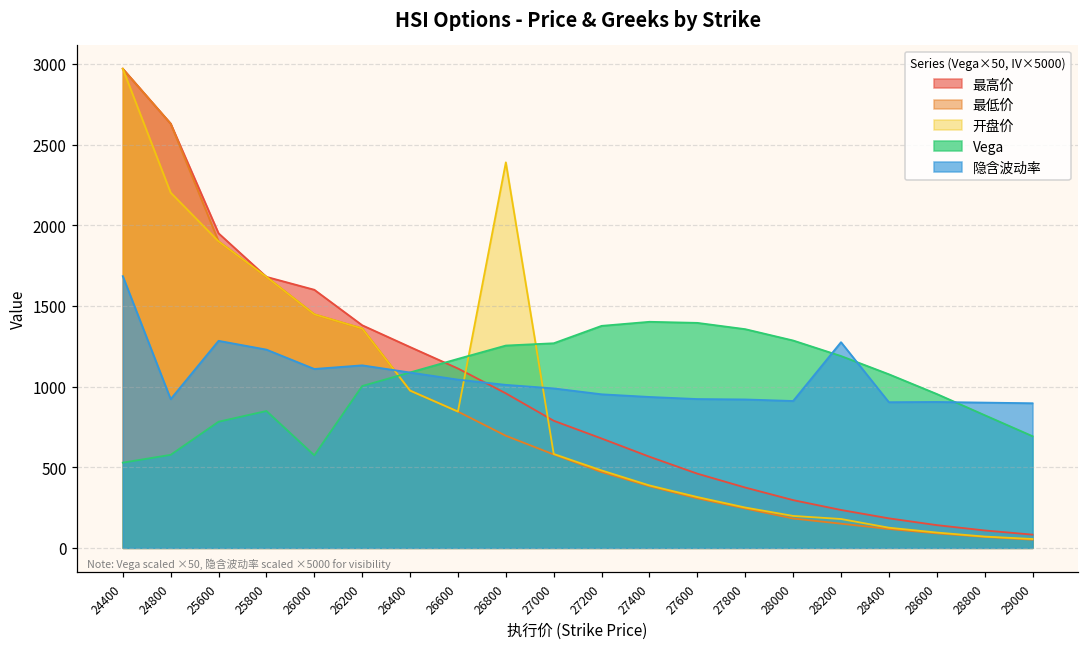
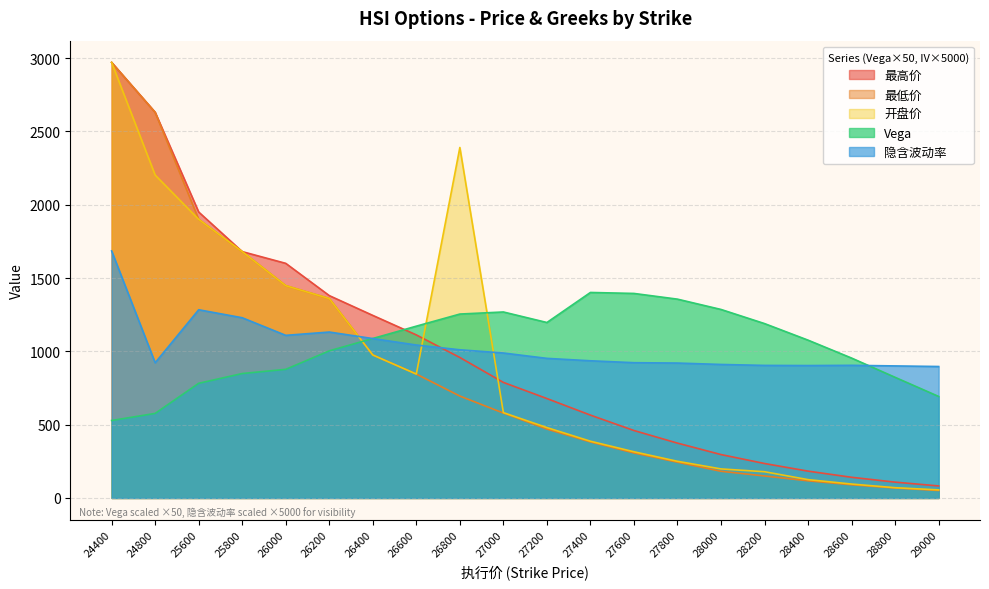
Vega, 26000: 570 -> 880
Vega, 27200: 1380 -> 1200
隐含波动率, 28200: 1280 -> 900
